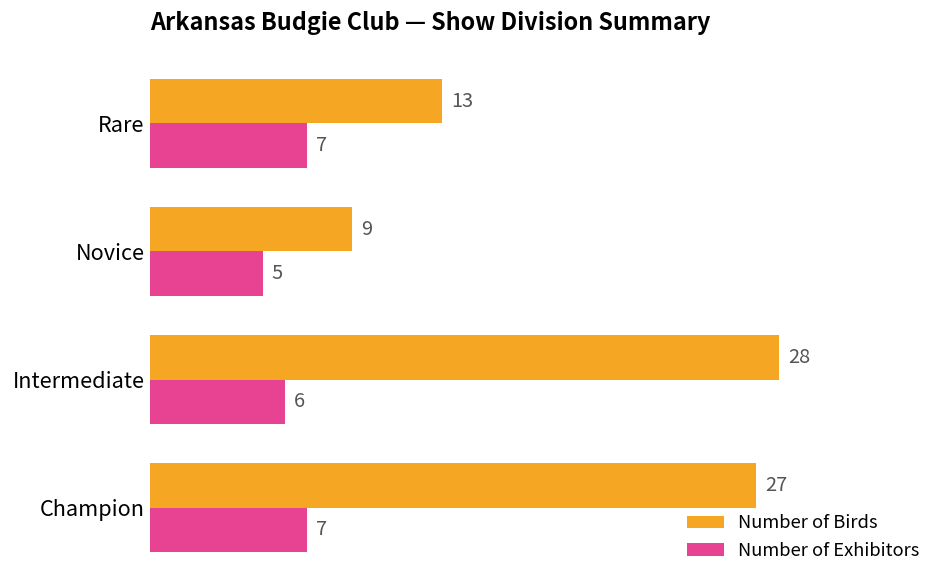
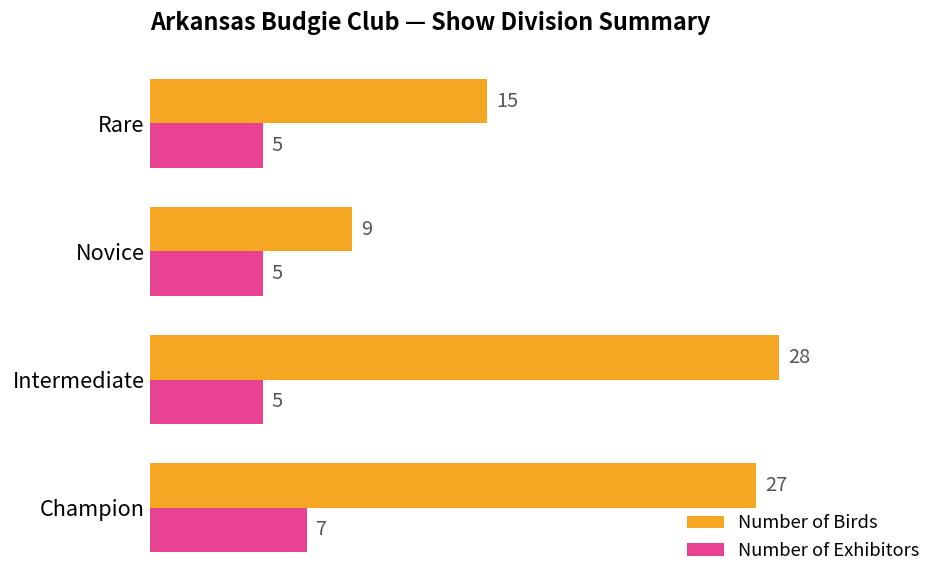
Number of Birds, Rare: 13 -> 15
Number of Exhibitors, Rare: 7 -> 5
Number of Exhibitors, Intermediate: 6 -> 5
